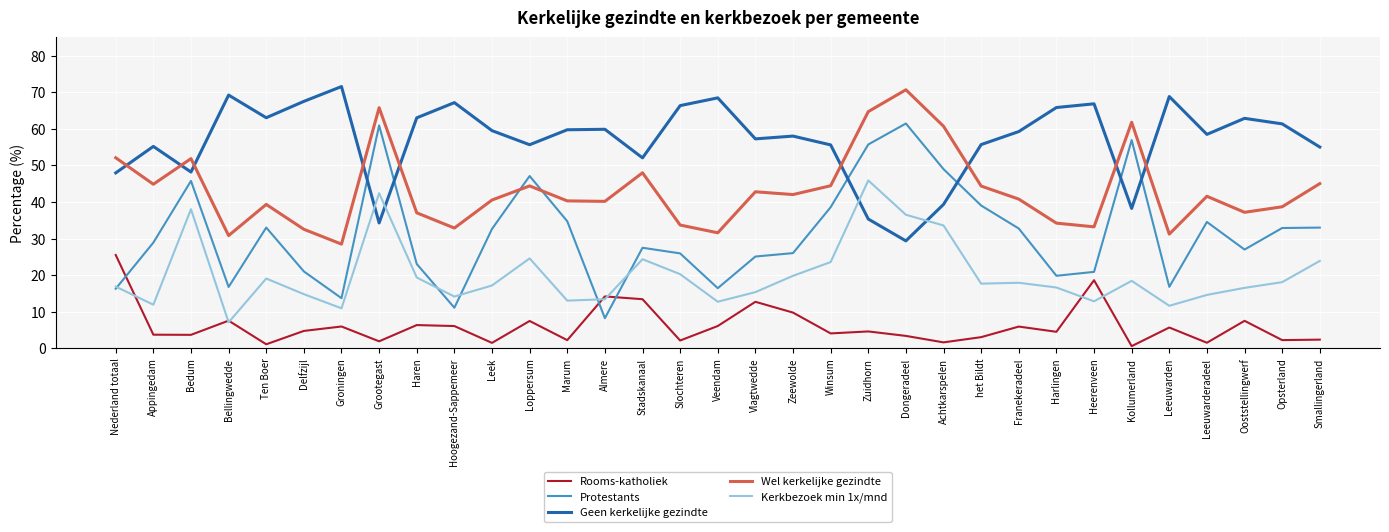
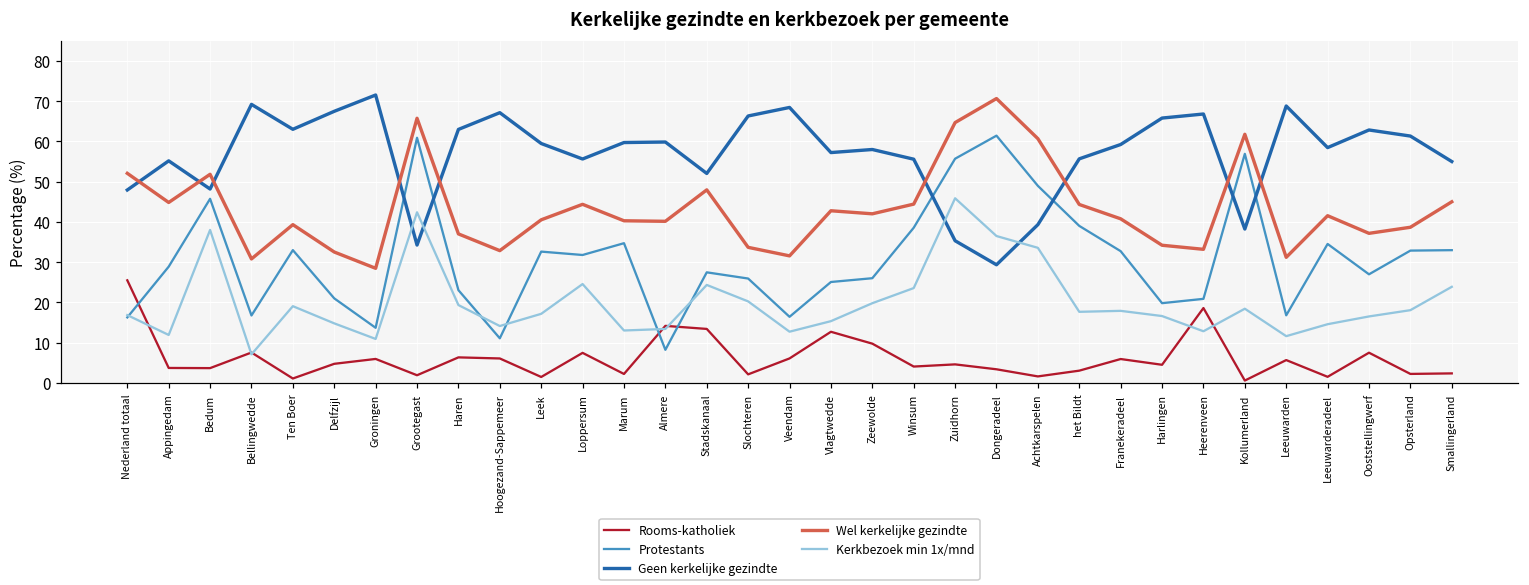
Protestants, Loppersum: 47 -> 32
